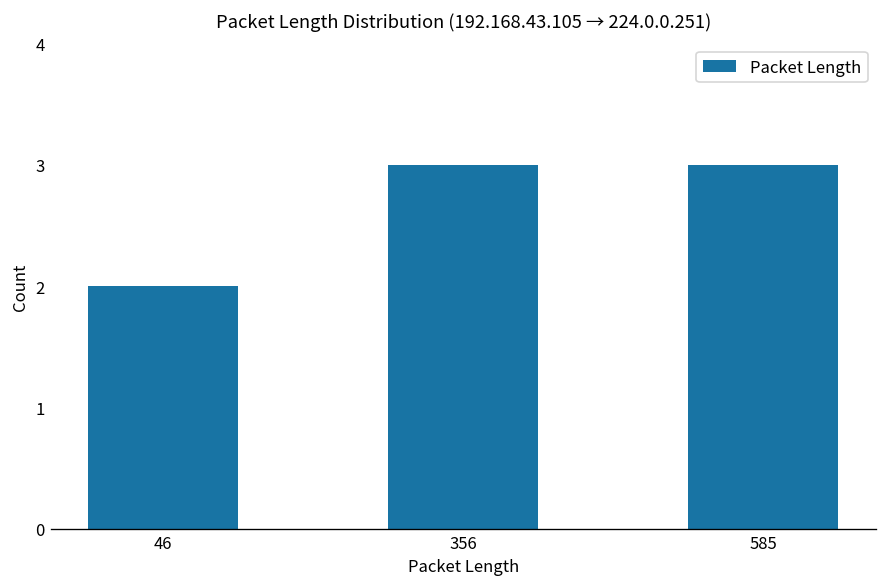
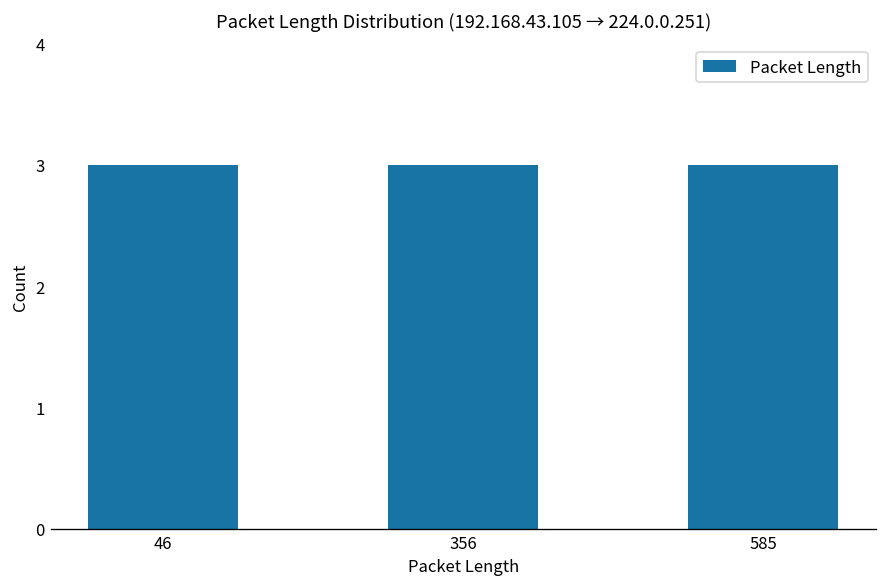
46: 2 -> 3
